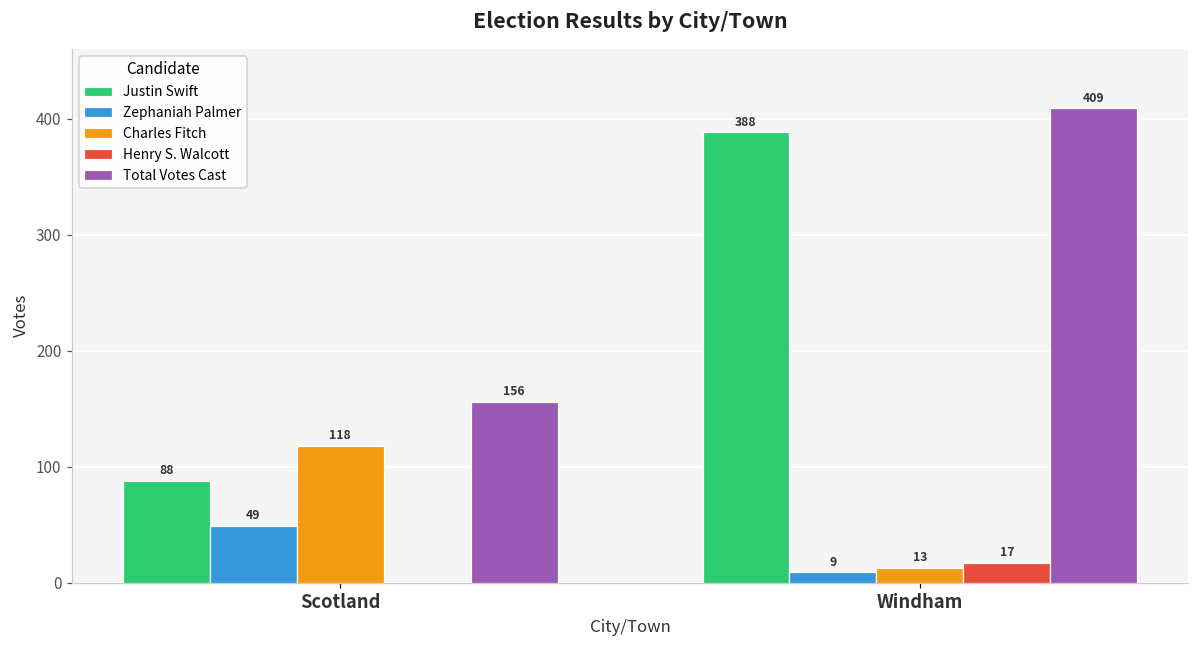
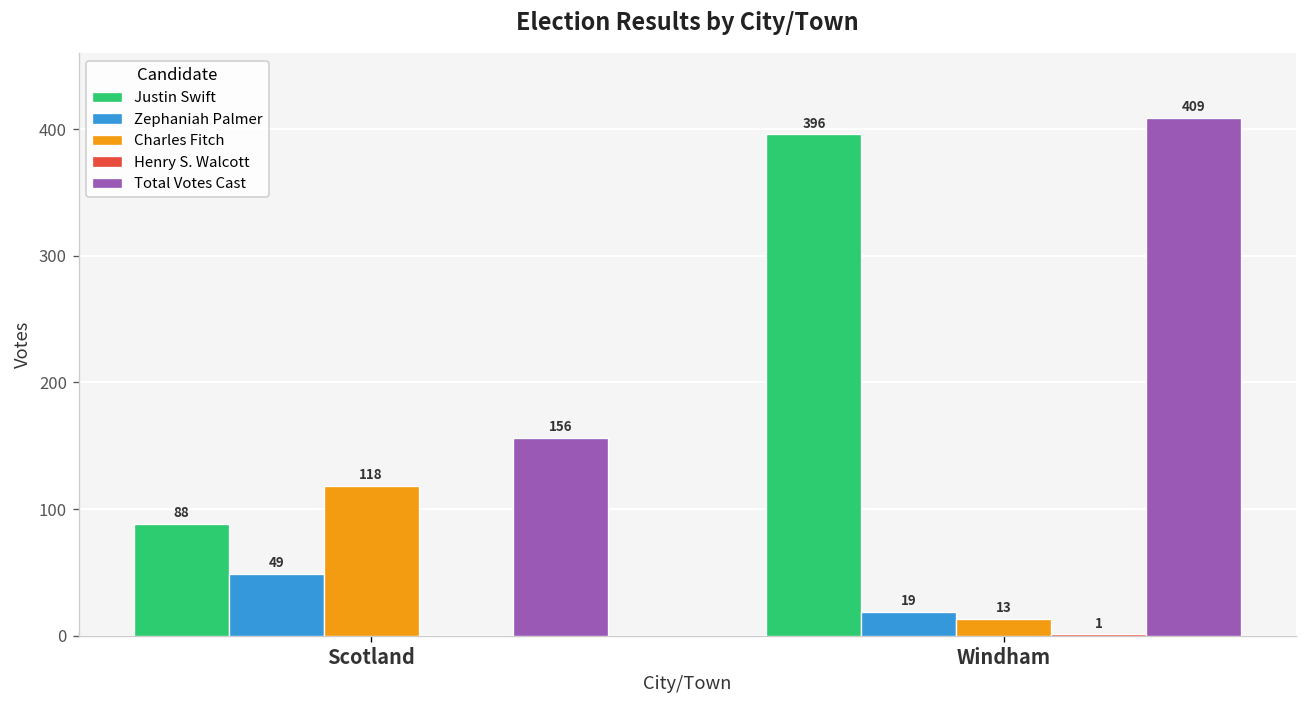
Justin Swift, Windham: 388 -> 396
Zephaniah Palmer, Windham: 9 -> 19
Henry S. Walcott, Windham: 17 -> 1
